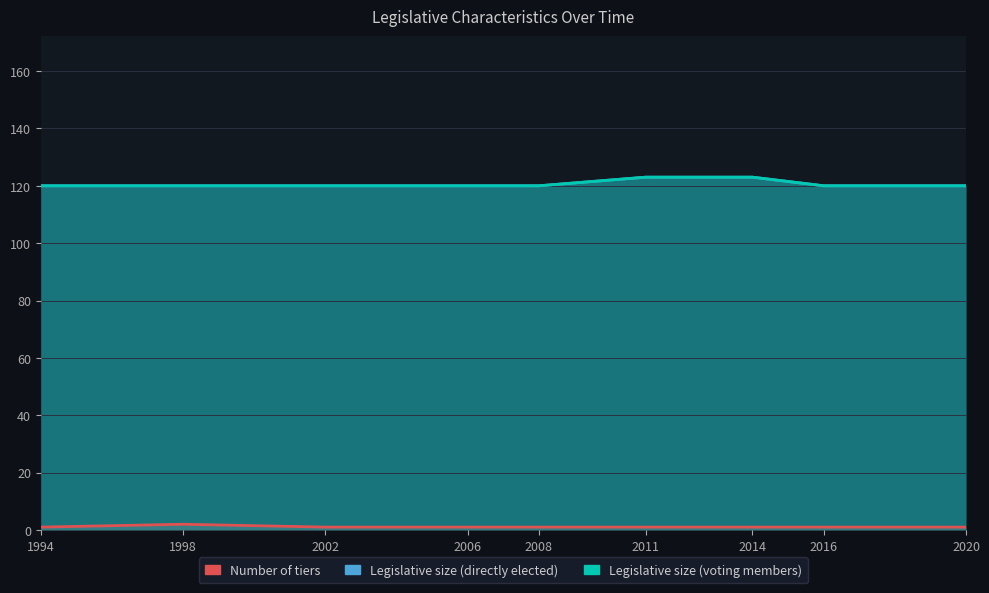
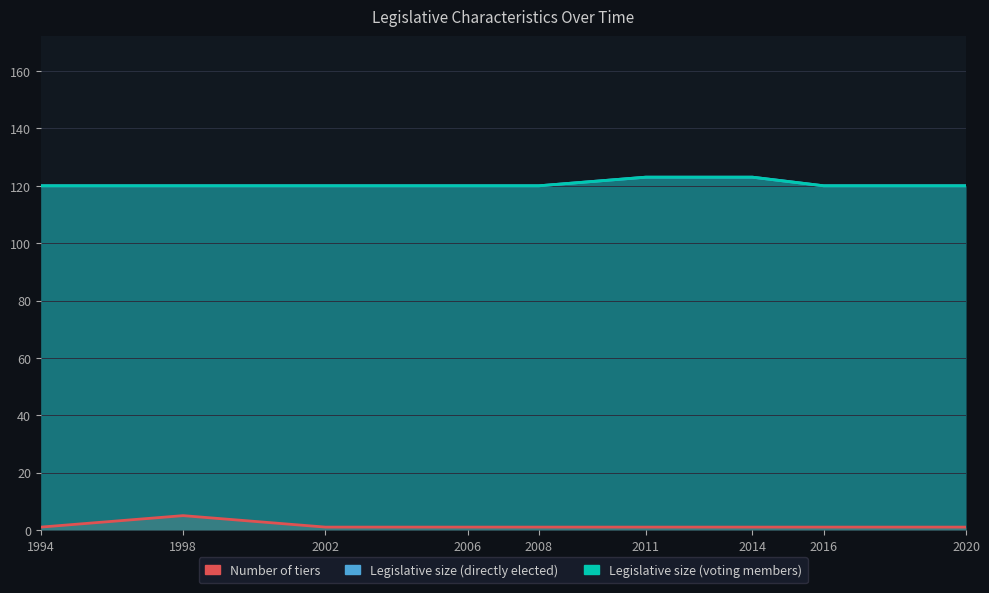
Number of tiers, 1998: 2 -> 5
